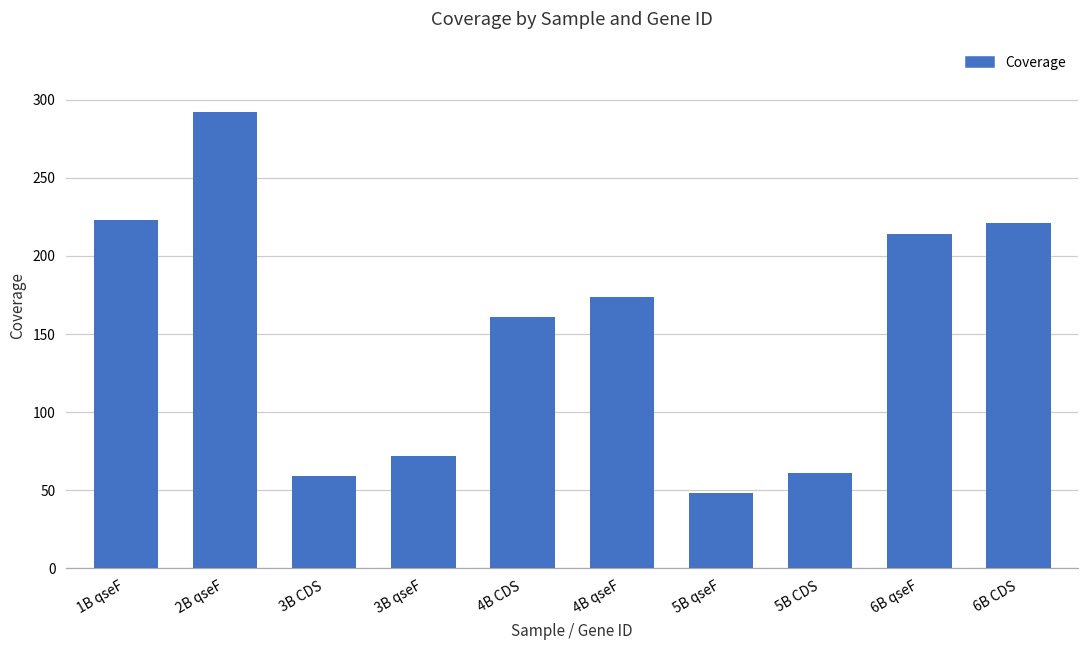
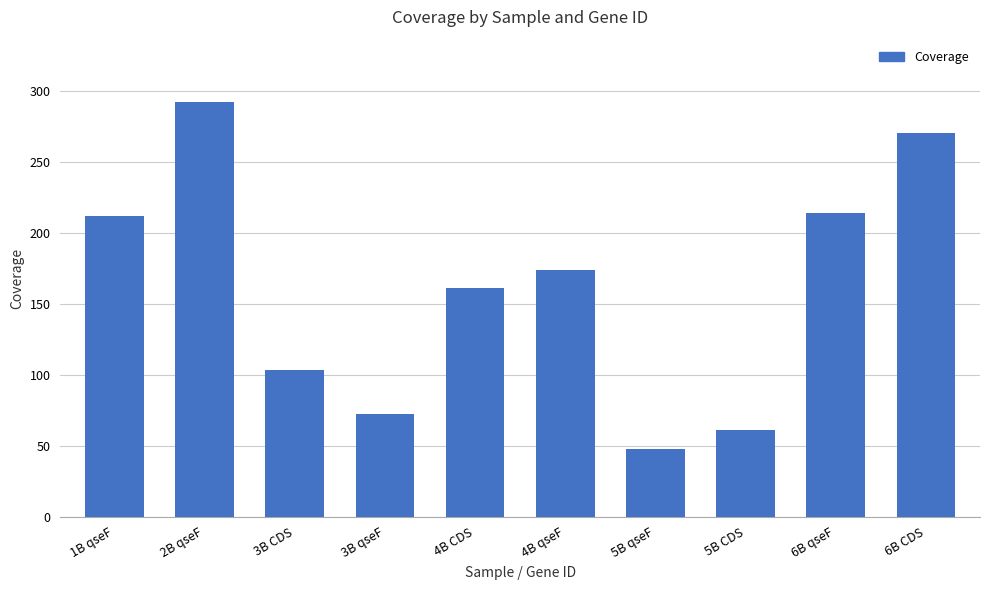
1B qseF: 223 -> 212
3B CDS: 59 -> 103
6B CDS: 221 -> 270
